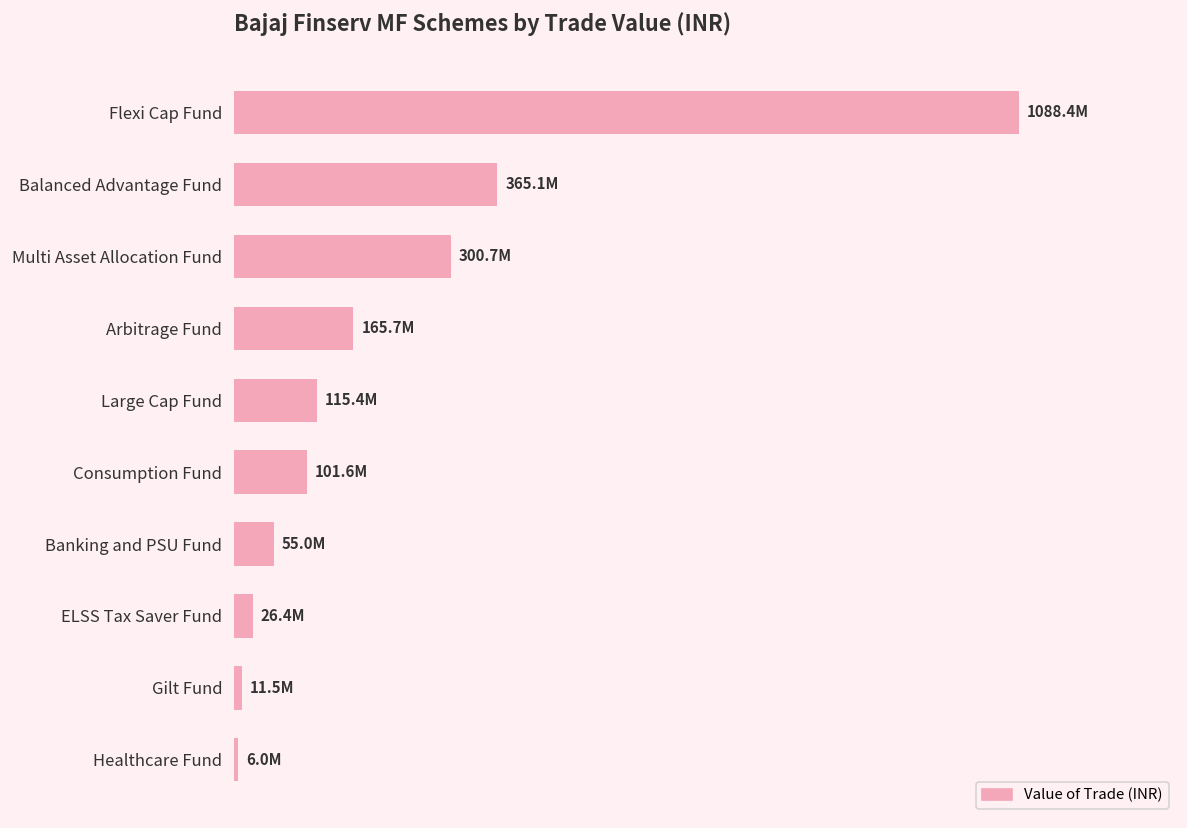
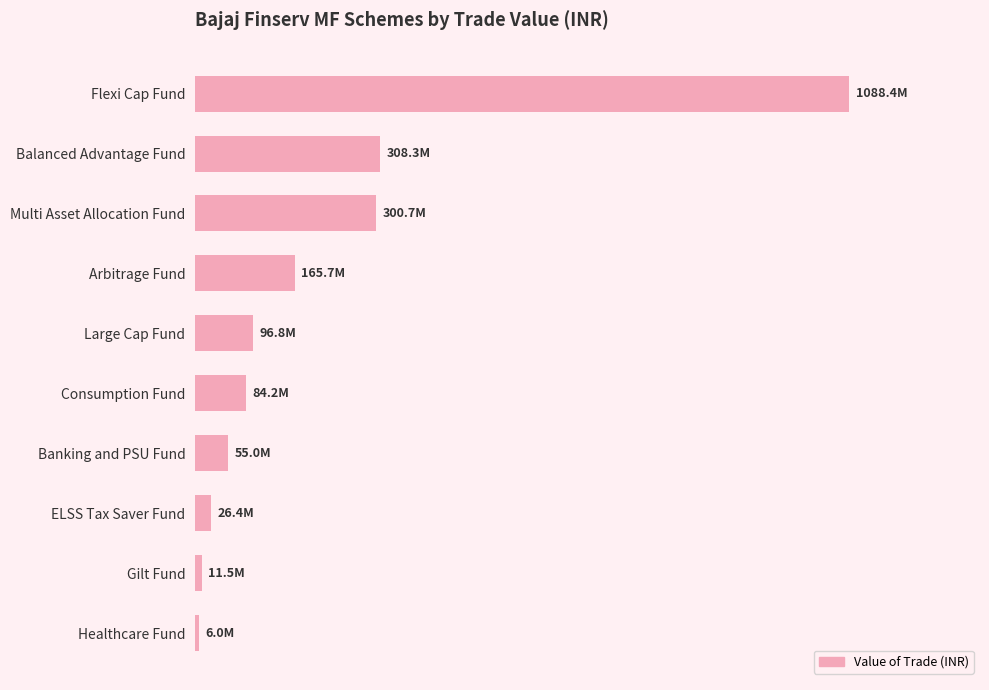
Balanced Advantage Fund: 365.1M -> 308.3M
Large Cap Fund: 115.4M -> 96.8M
Consumption Fund: 101.6M -> 84.2M
